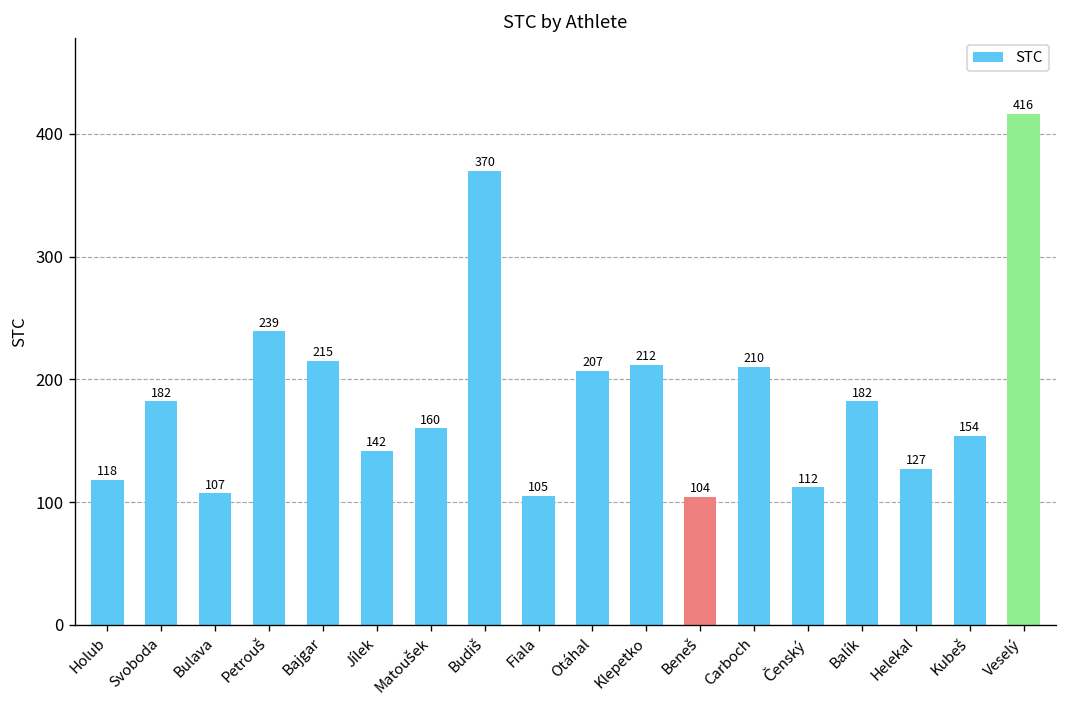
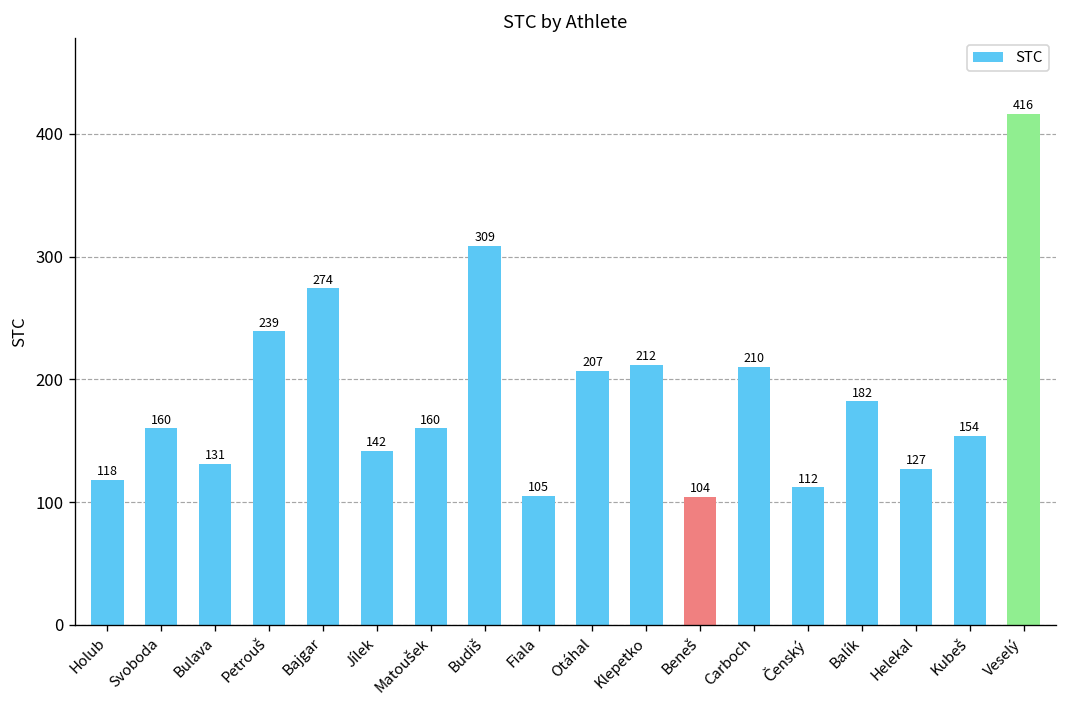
Svoboda: 182 -> 160
Bulava: 107 -> 131
Bajgar: 215 -> 274
Budiš: 370 -> 309
